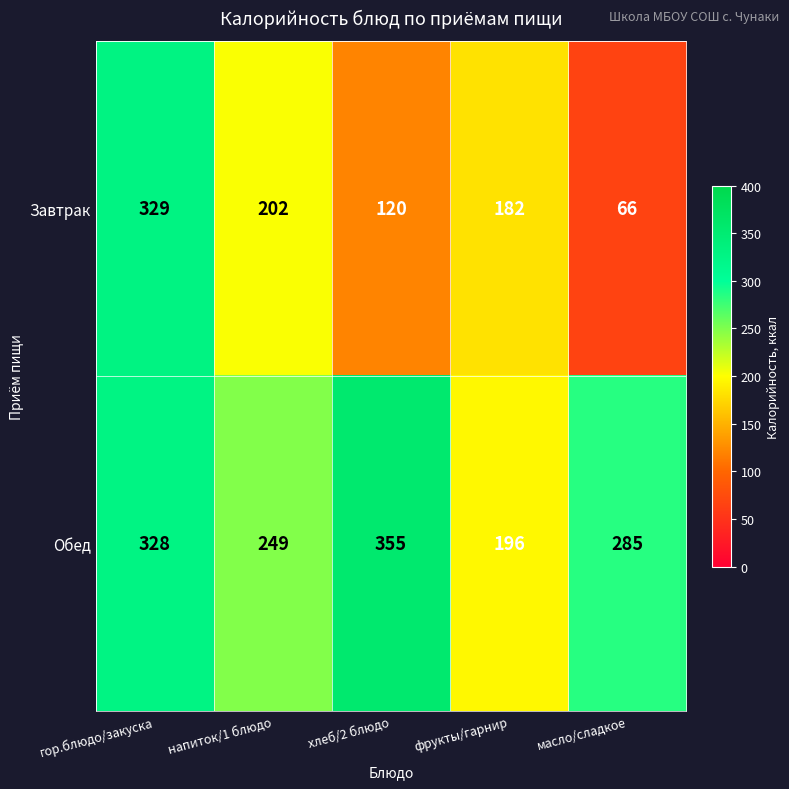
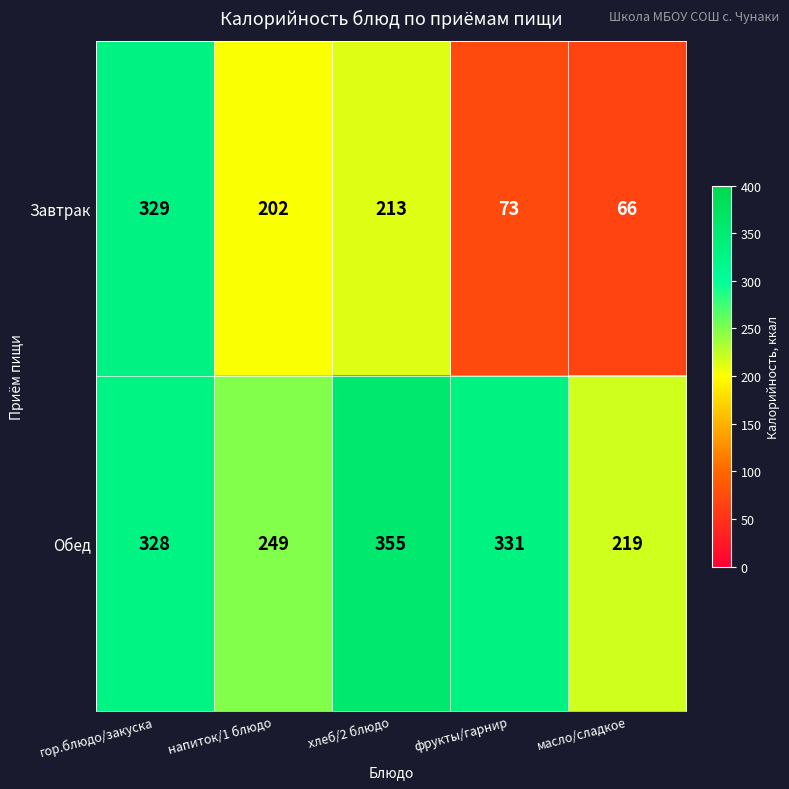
Завтрак, хлеб/2 блюдо: 120 -> 213
Завтрак, фрукты/гарнир: 182 -> 73
Обед, фрукты/гарнир: 196 -> 331
Обед, масло/сладкое: 285 -> 219
